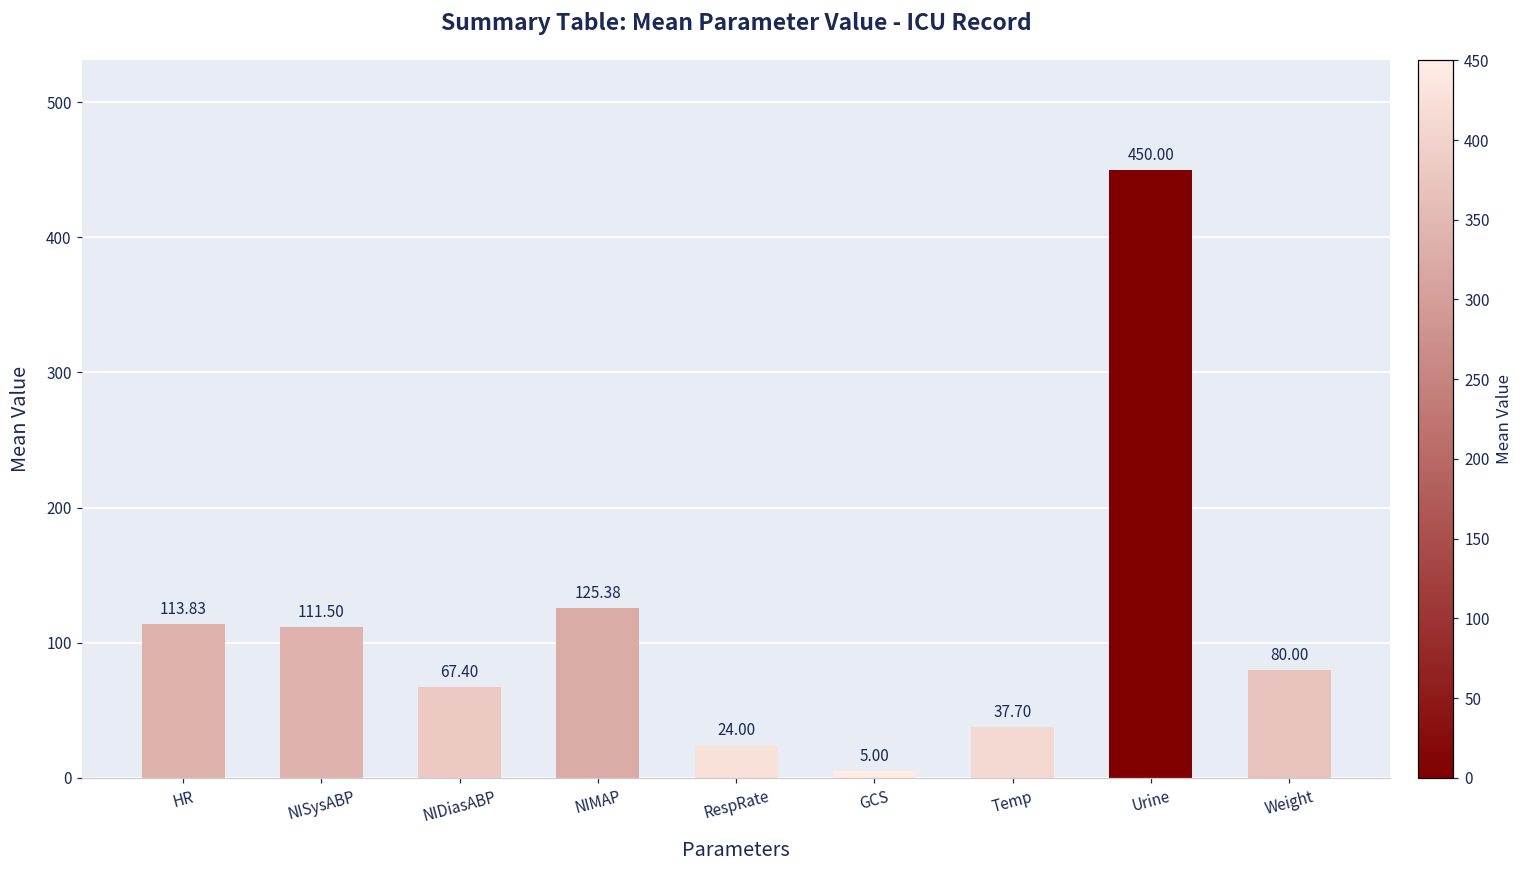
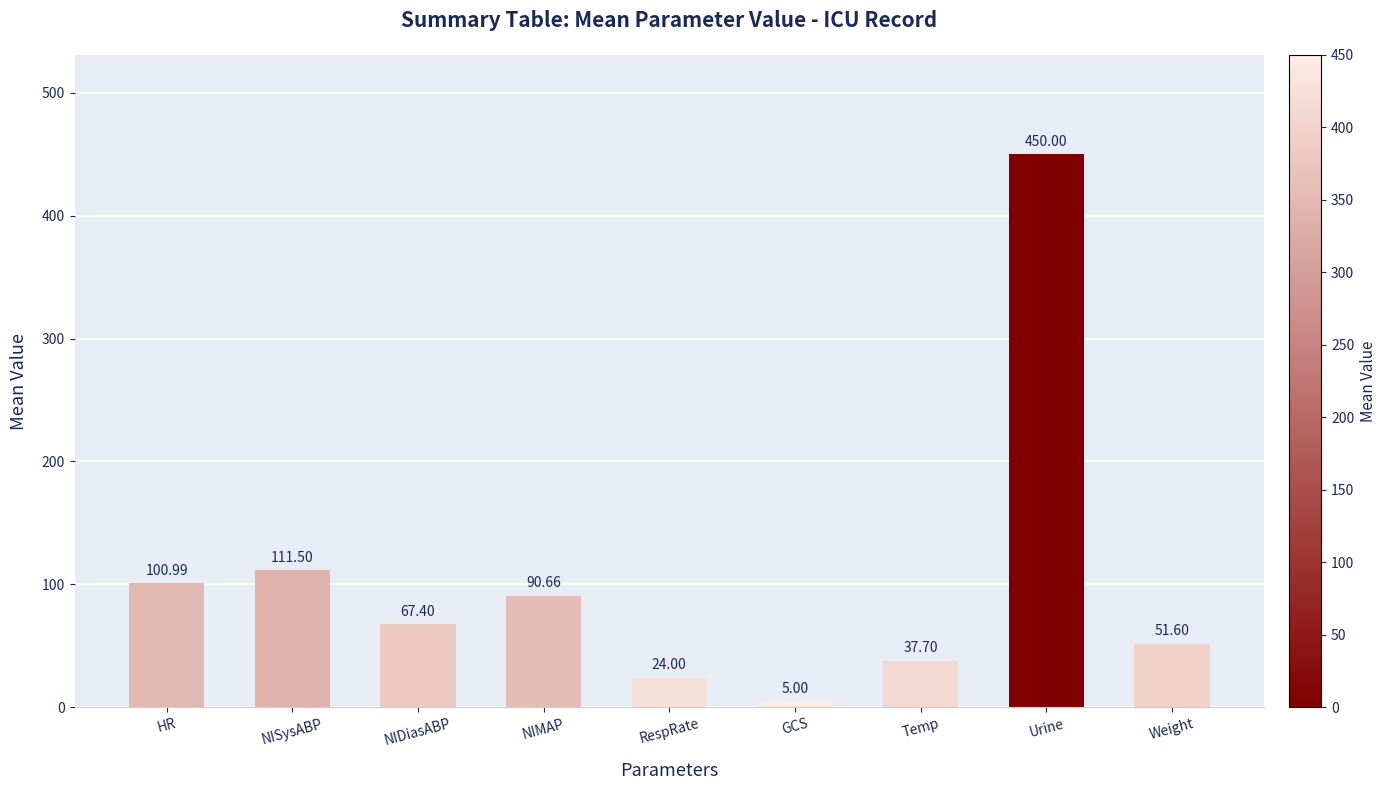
HR: 113.83 -> 100.99
NIMAP: 125.38 -> 90.66
Weight: 80.00 -> 51.60
